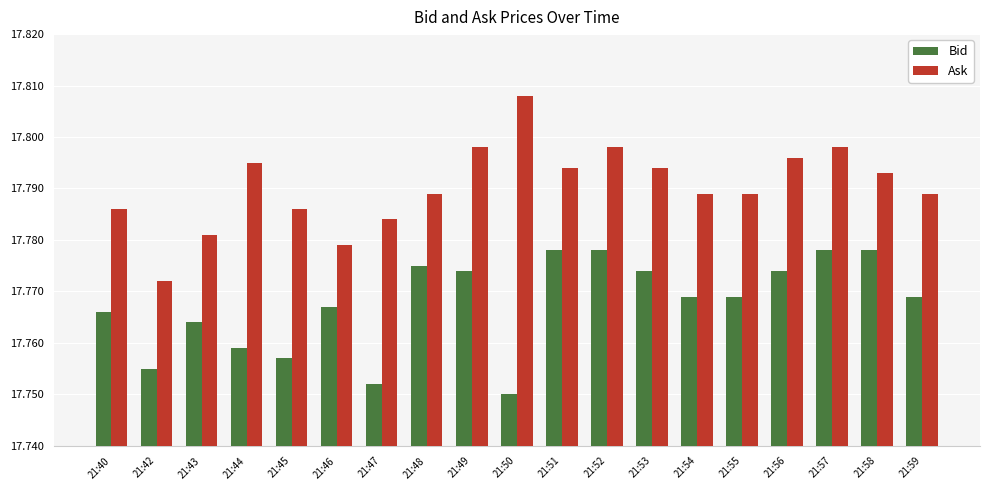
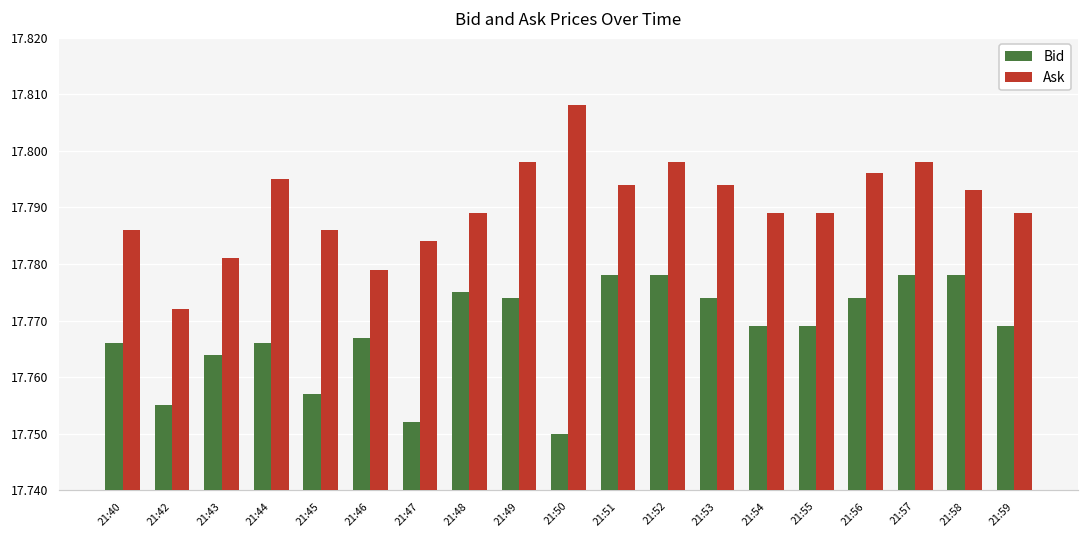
Bid, 21:44: 17.759 -> 17.766
